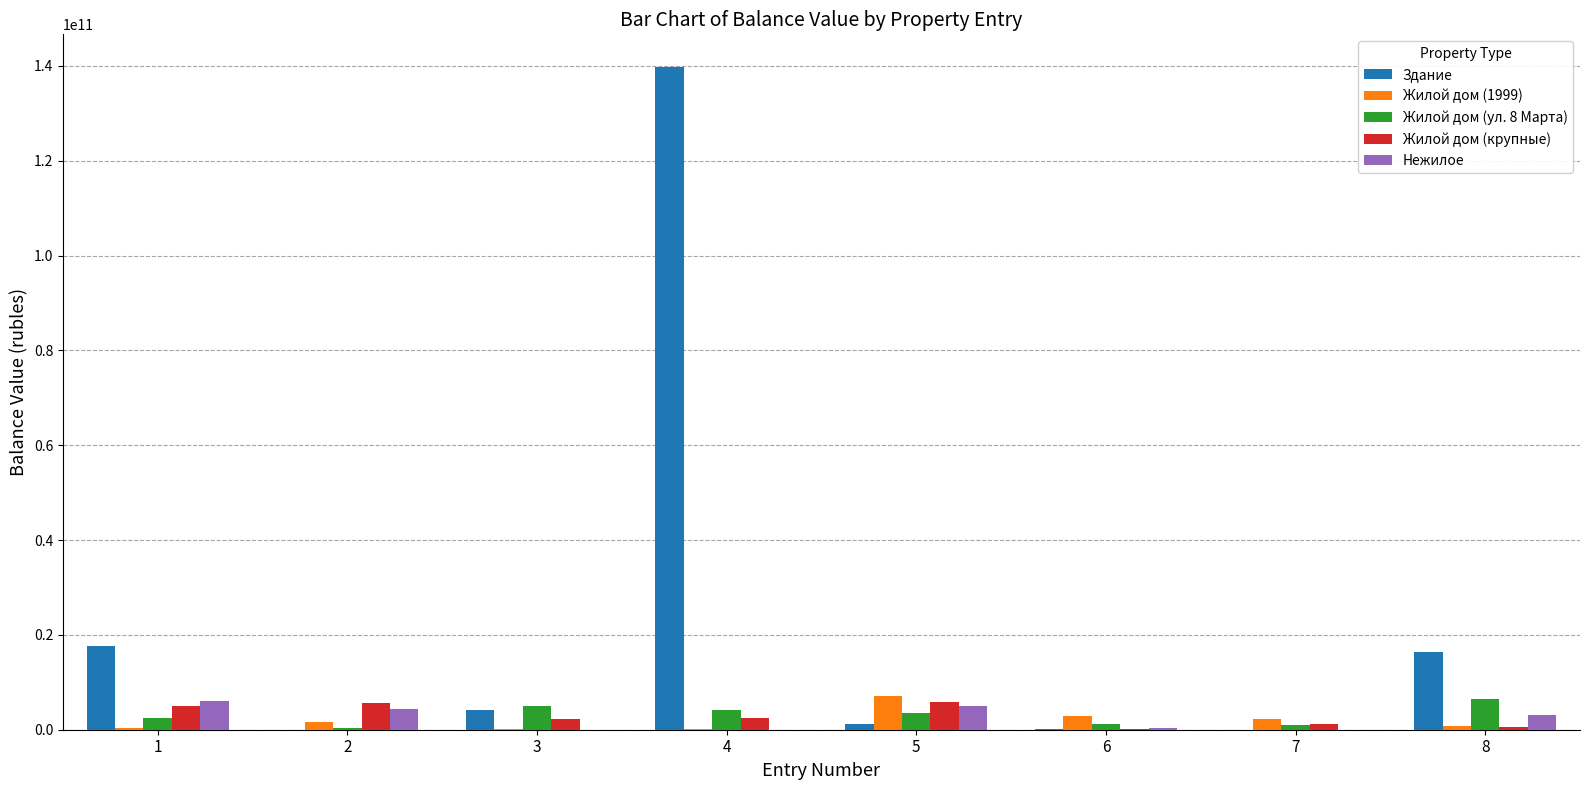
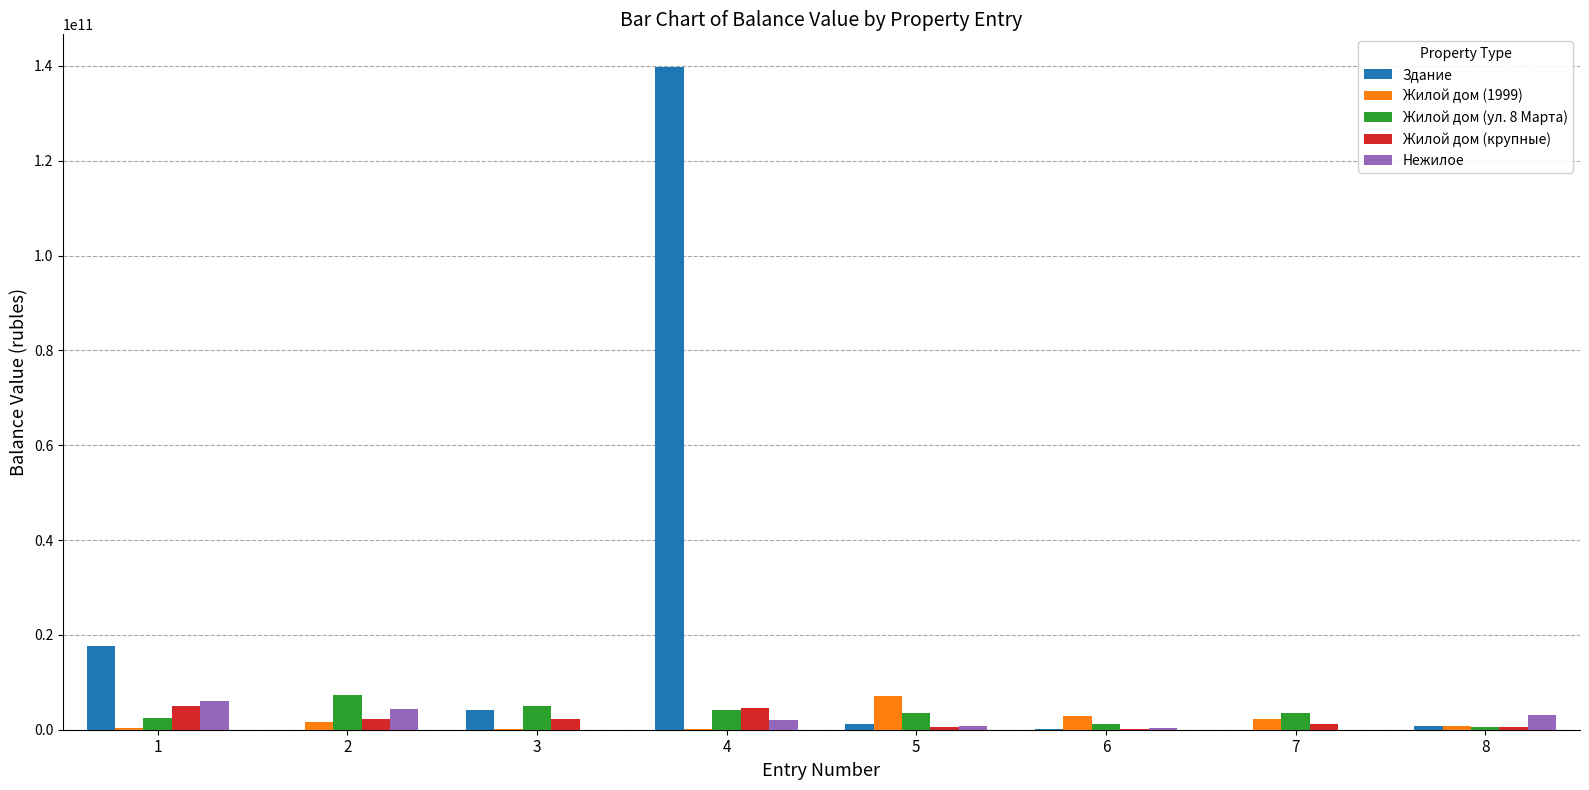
Жилой дом (ул. 8 Марта), 2: 0 -> 7000000000
Жилой дом (крупные), 2: 6000000000 -> 2000000000
Жилой дом (крупные), 4: 2000000000 -> 5000000000
Нежилое, 4: 0 -> 2000000000
Жилой дом (крупные), 5: 6000000000 -> 1000000000
Нежилое, 5: 5000000000 -> 1000000000
Жилой дом (ул. 8 Марта), 7: 1000000000 -> 4000000000
Здание, 8: 16000000000 -> 1000000000
Жилой дом (ул. 8 Марта), 8: 6000000000 -> 1000000000
